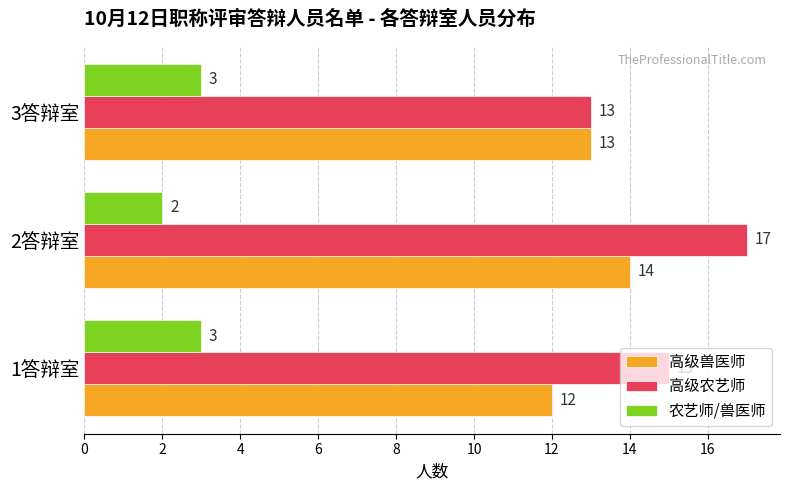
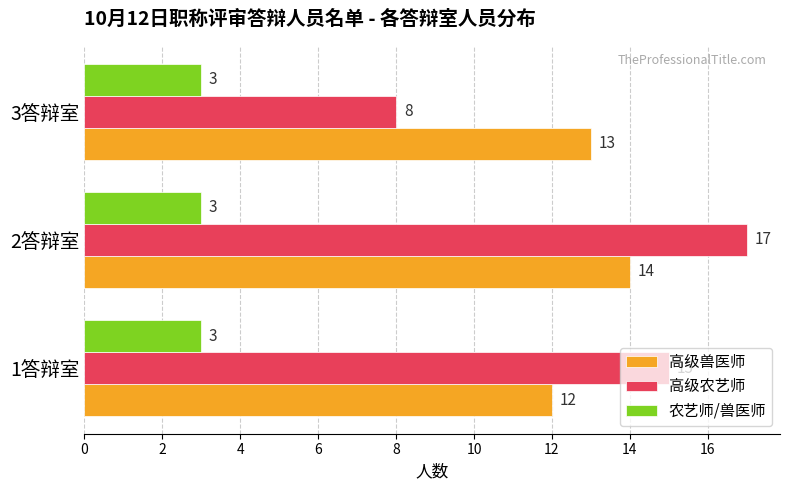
高级农艺师, 3答辩室: 13 -> 8
农艺师/兽医师, 2答辩室: 2 -> 3
